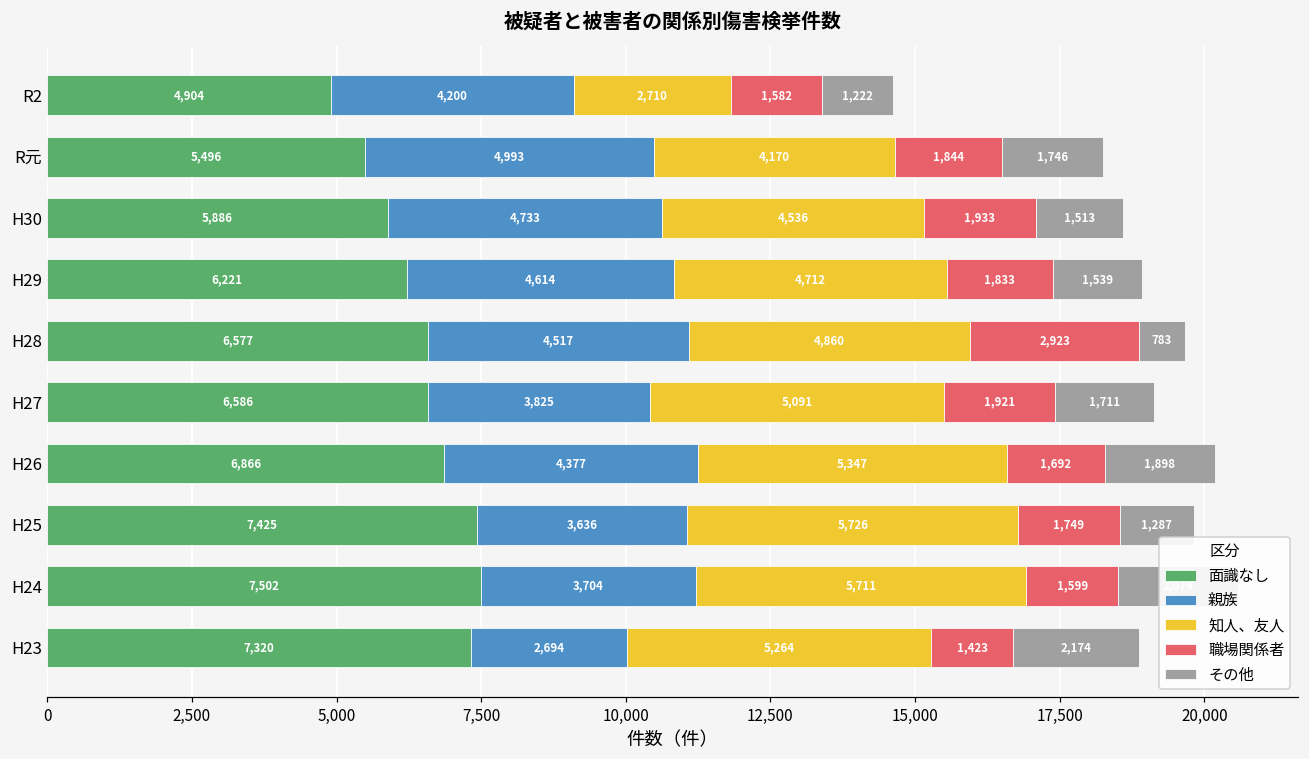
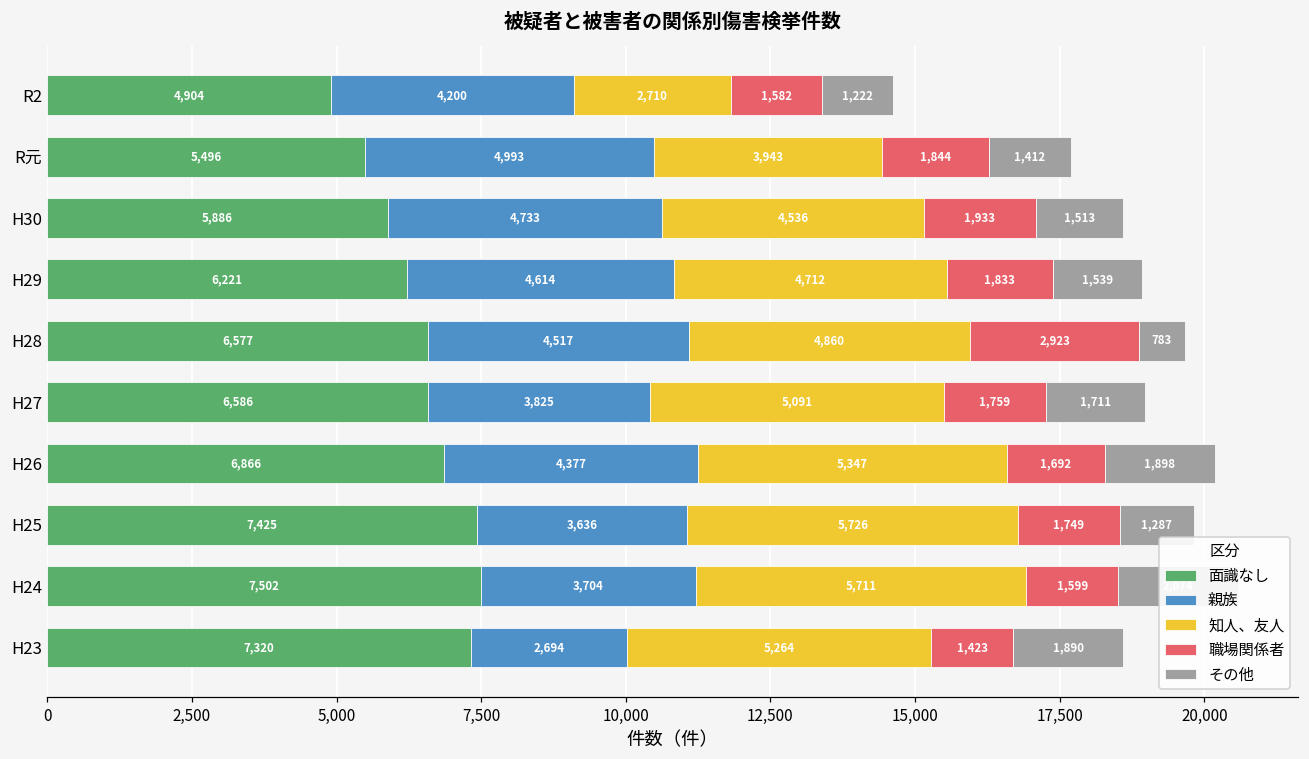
知人、友人, R元: 4,170 -> 3,943
その他, R元: 1,746 -> 1,412
職場関係者, H27: 1,921 -> 1,759
その他, H23: 2,174 -> 1,890
